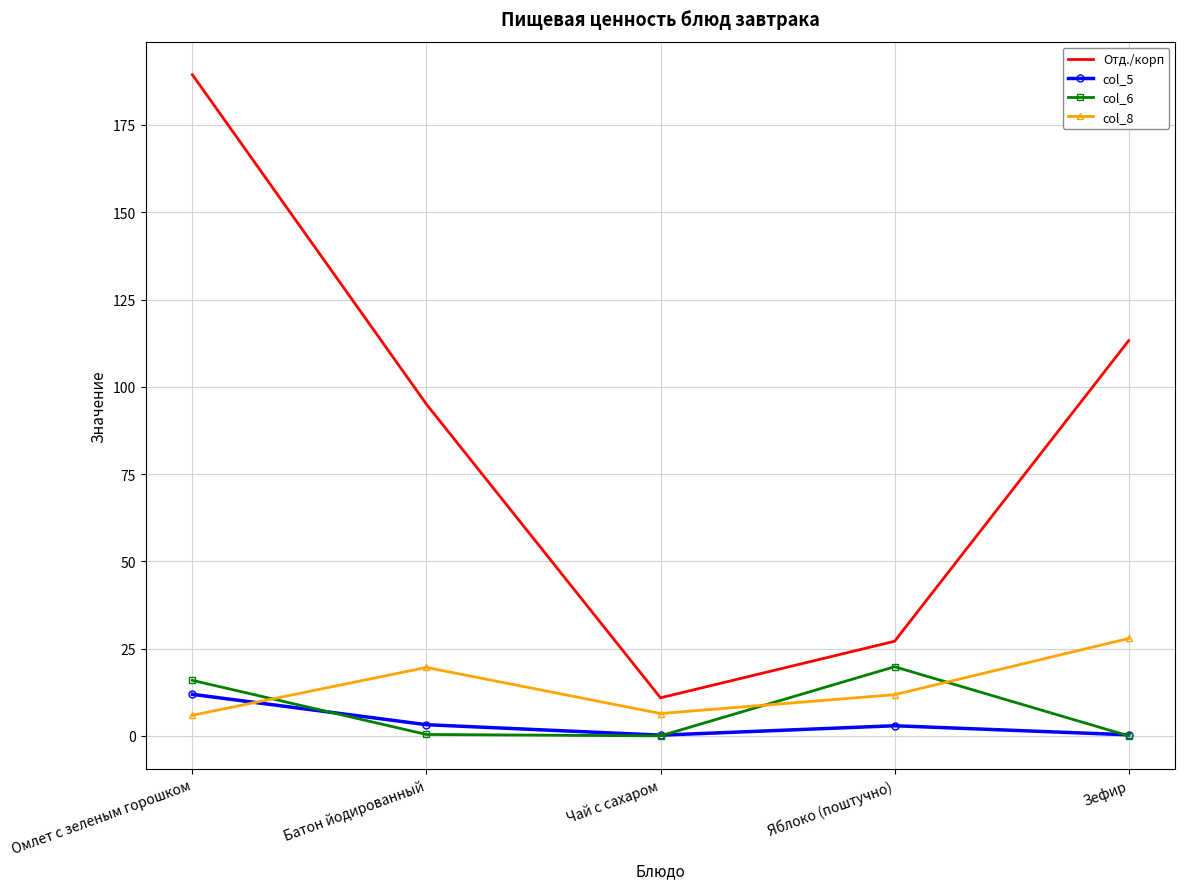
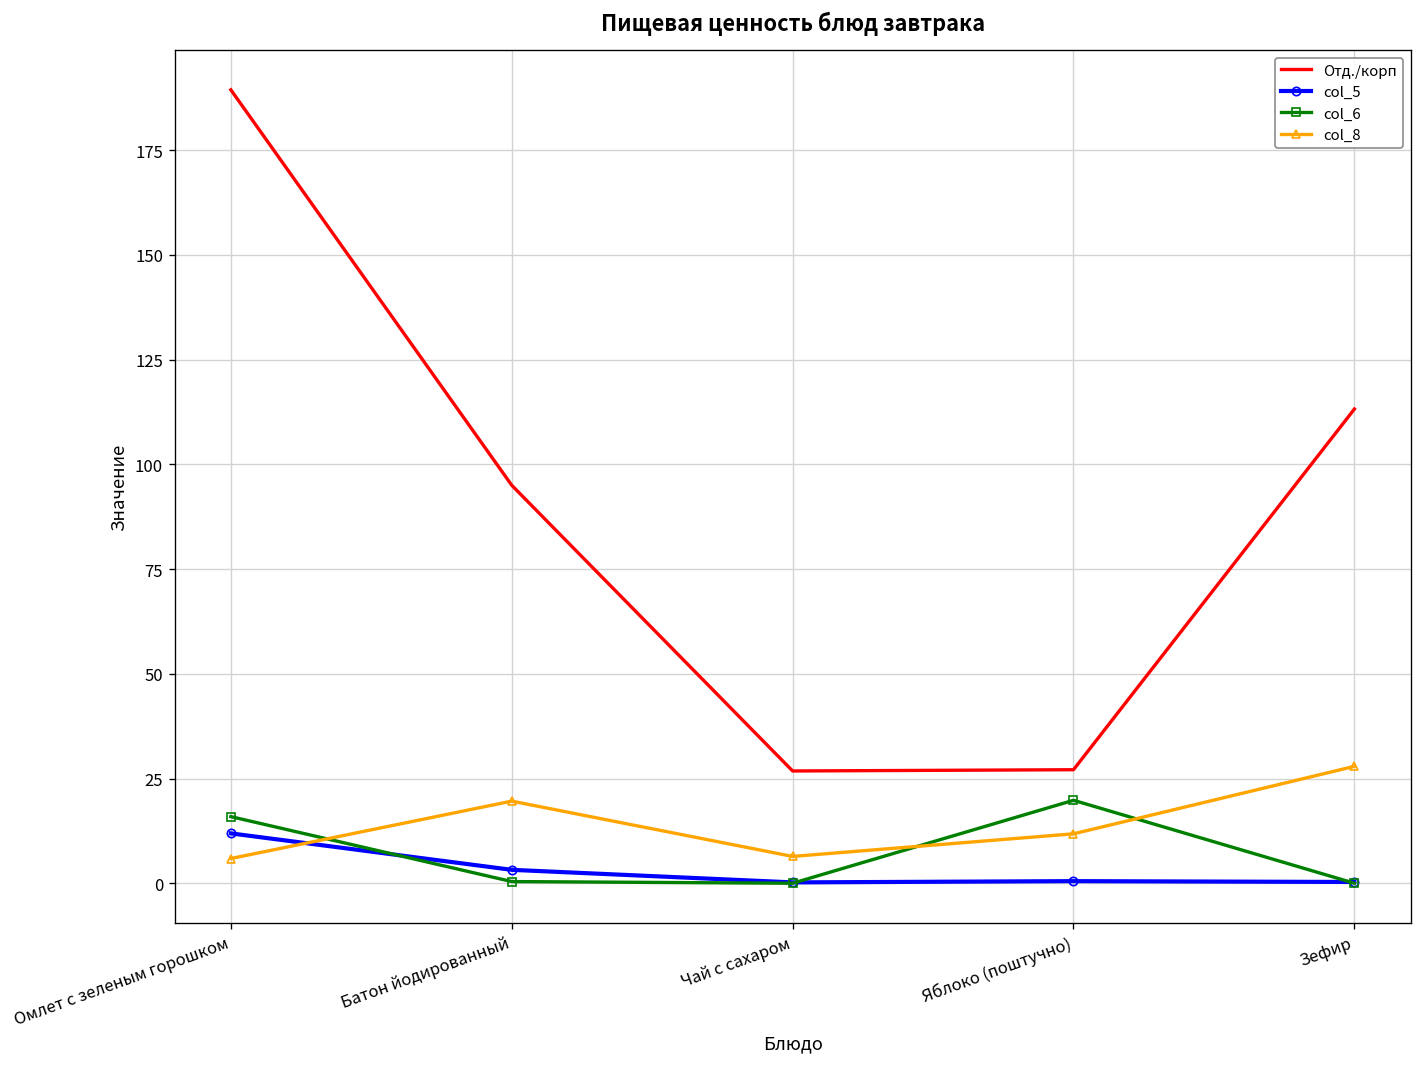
Отд./корп, Чай с сахаром: 11 -> 27
col_5, Яблоко (поштучно): 3 -> 1
